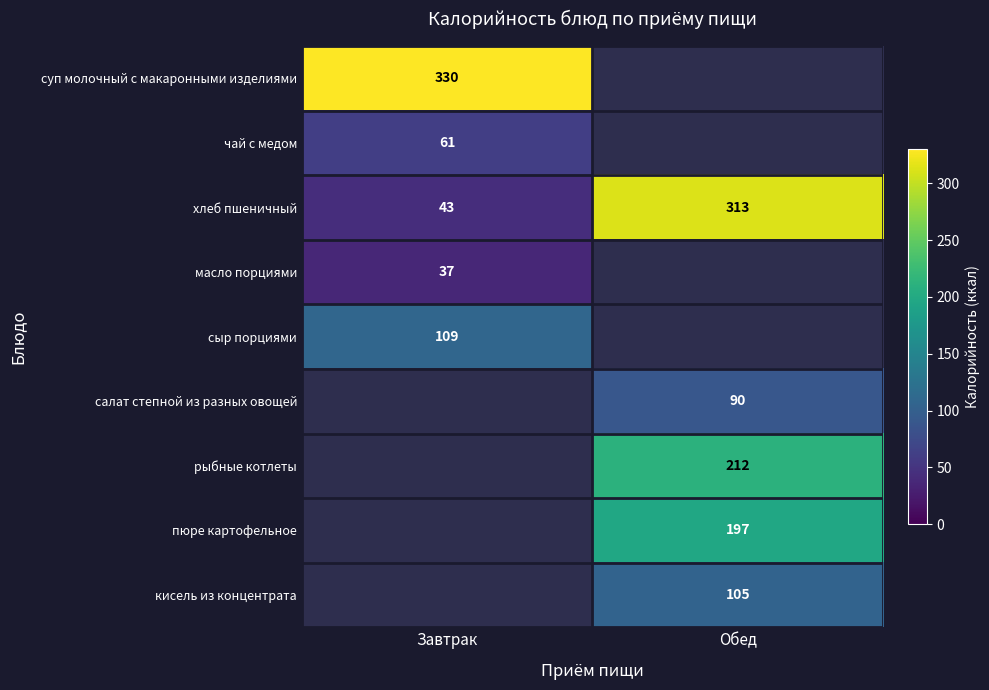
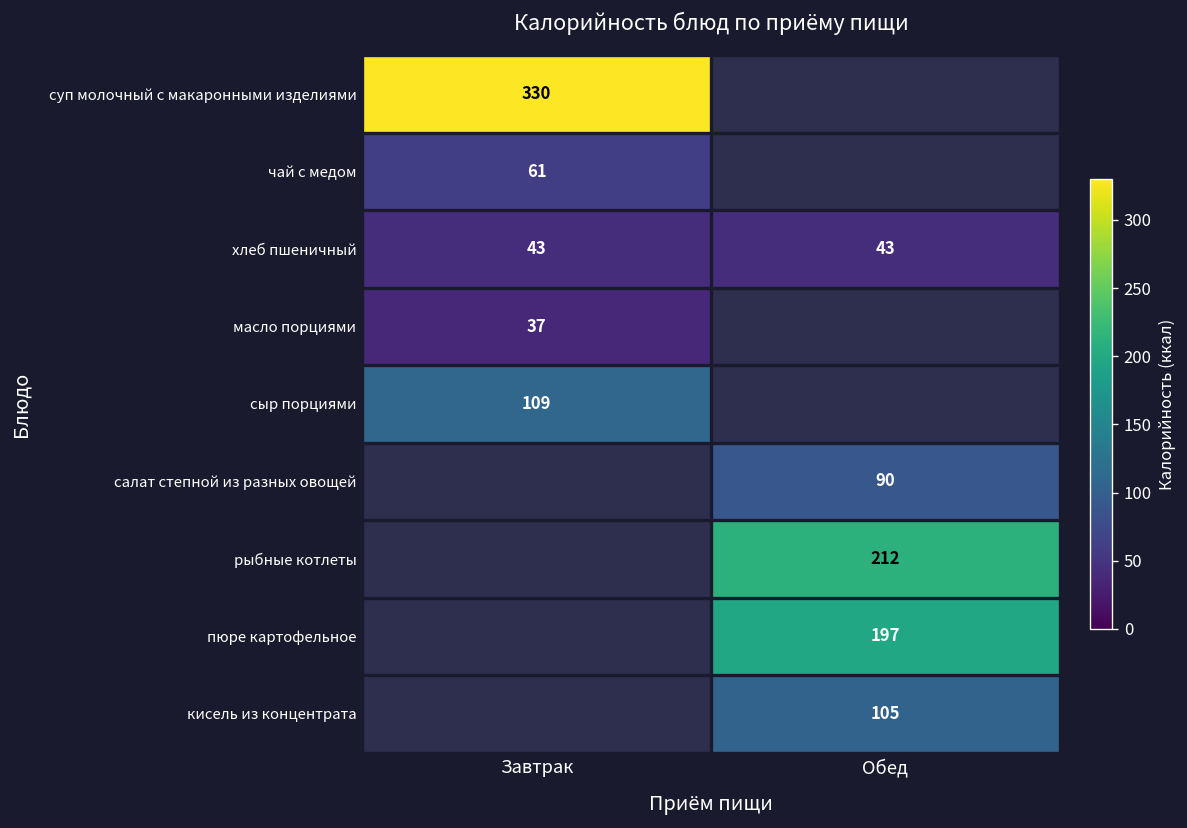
хлеб пшеничный, Обед: 313 -> 43
